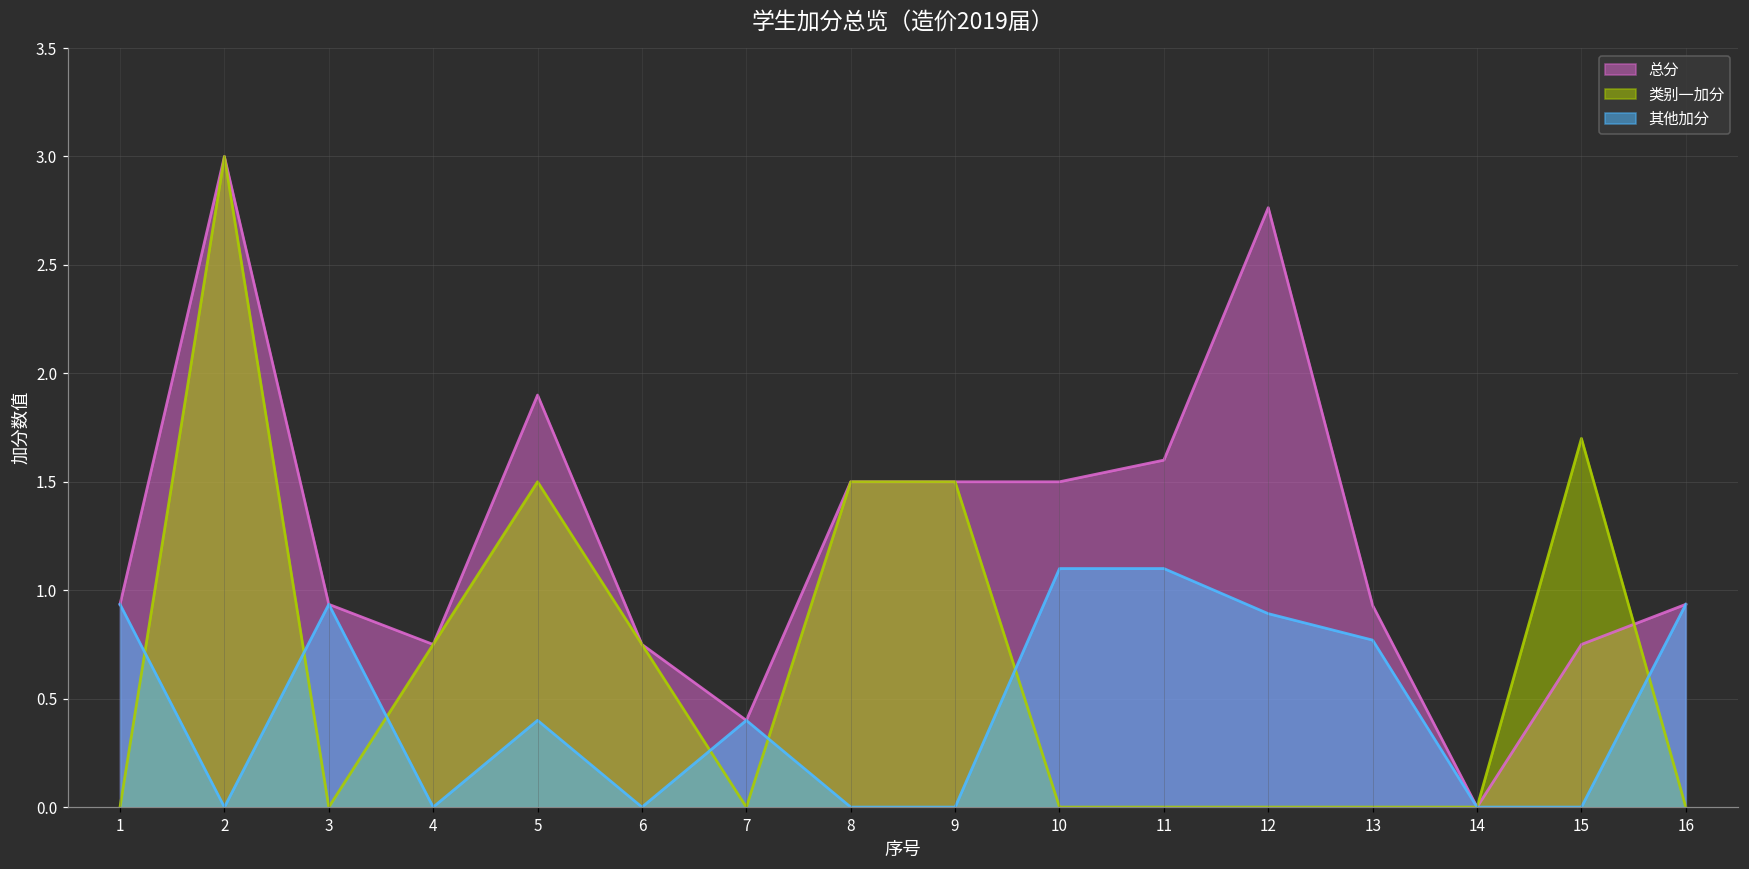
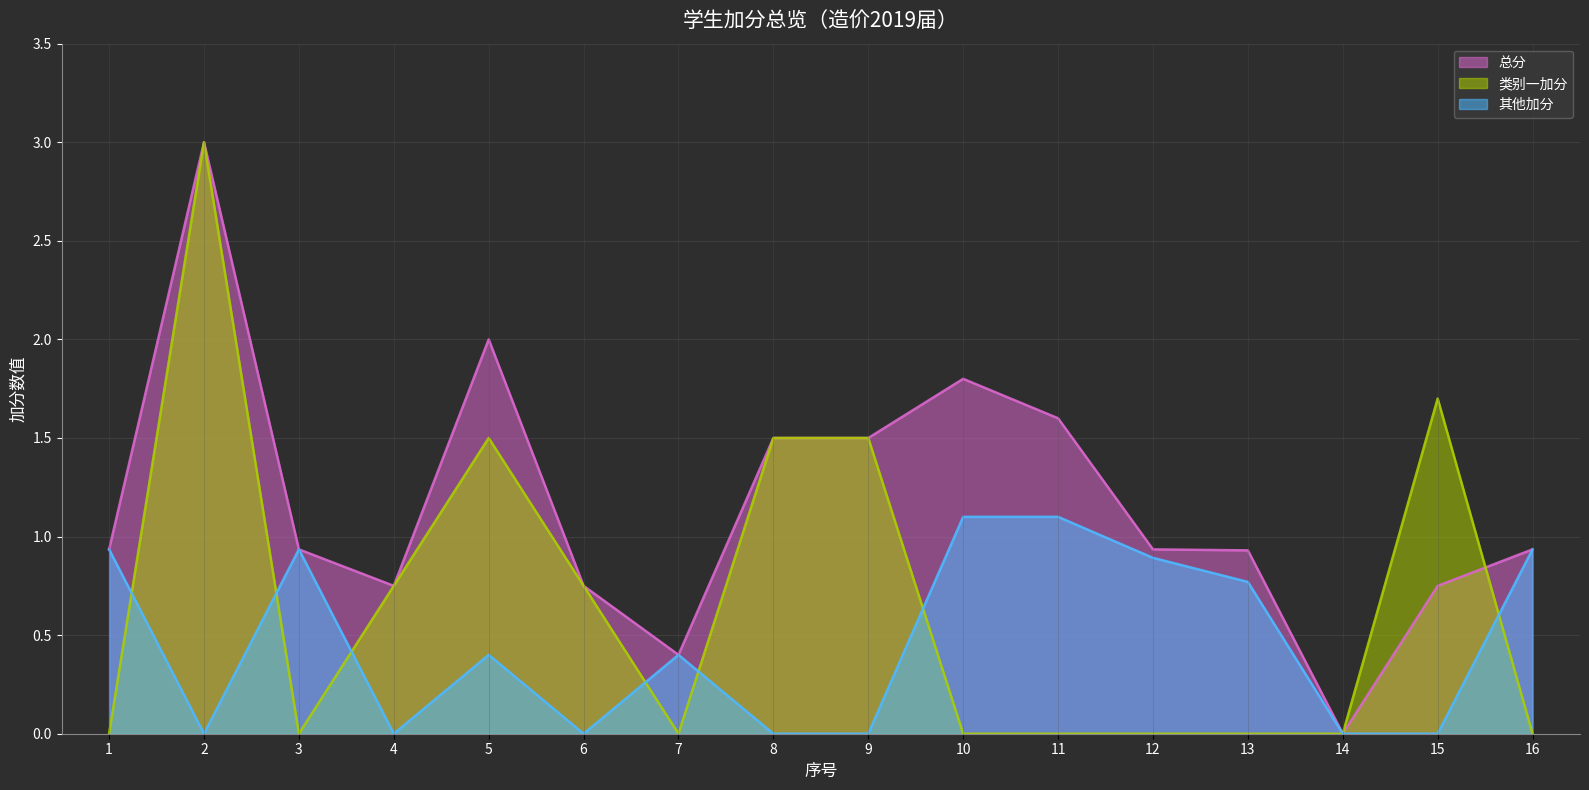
总分, 5: 1.9 -> 2.0
总分, 10: 1.5 -> 1.8
总分, 12: 2.76 -> 0.94
